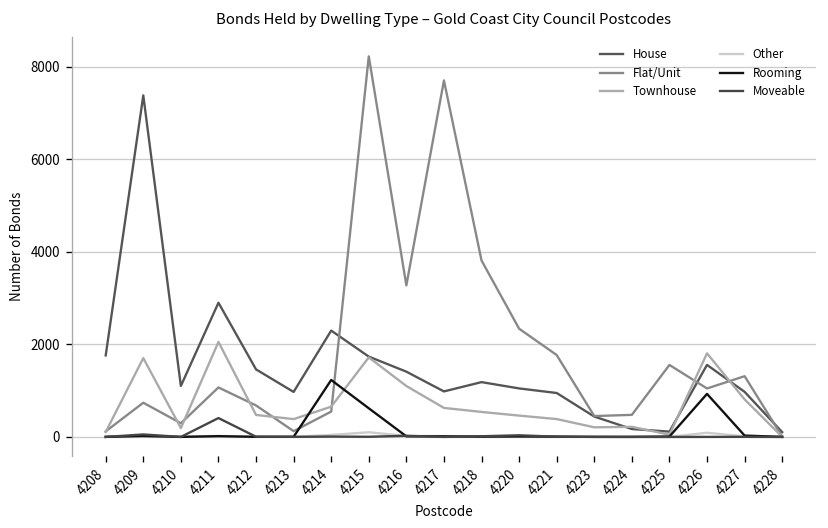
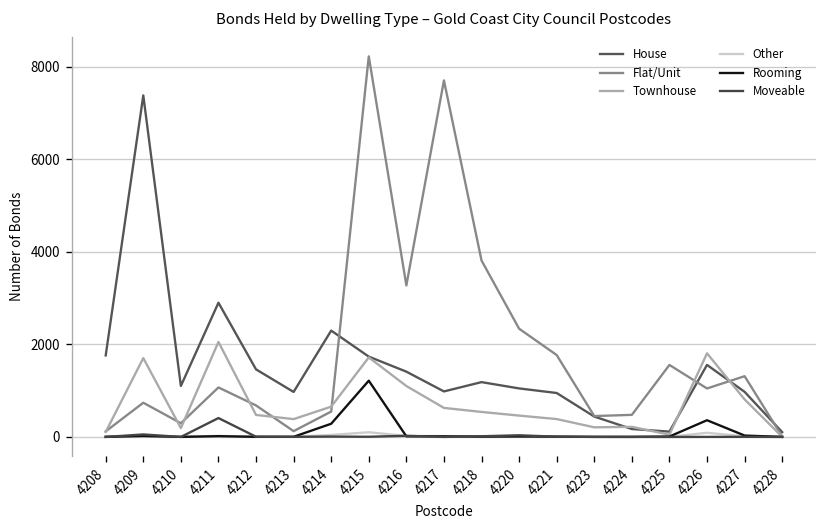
Rooming, 4214: 1200 -> 300
Rooming, 4215: 600 -> 1200
Rooming, 4226: 900 -> 400
